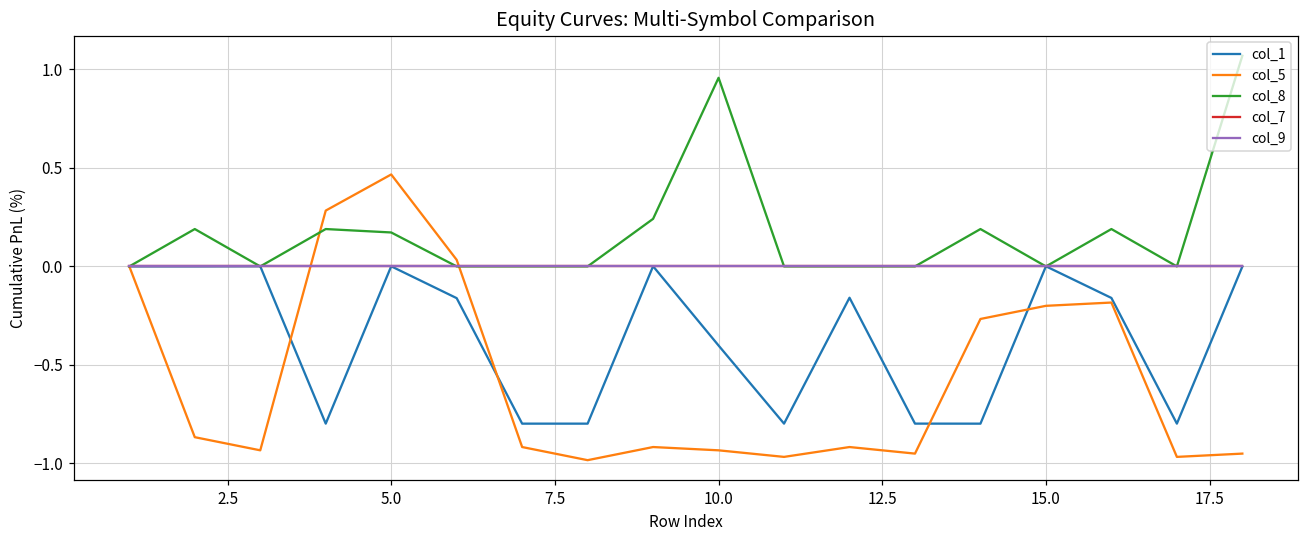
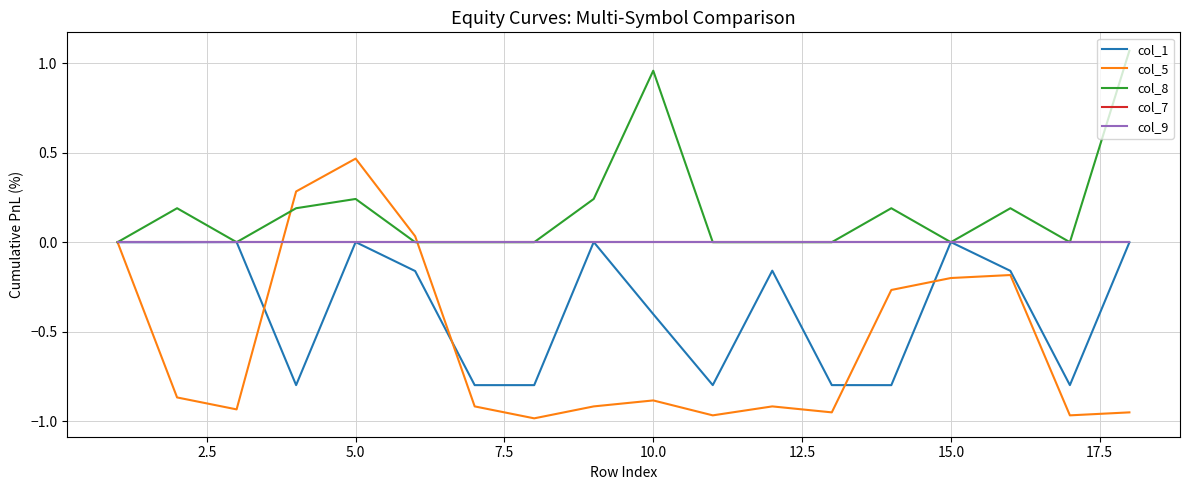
col_8, 5.0: 0.17 -> 0.24
col_5, 10.0: -0.93 -> -0.88
